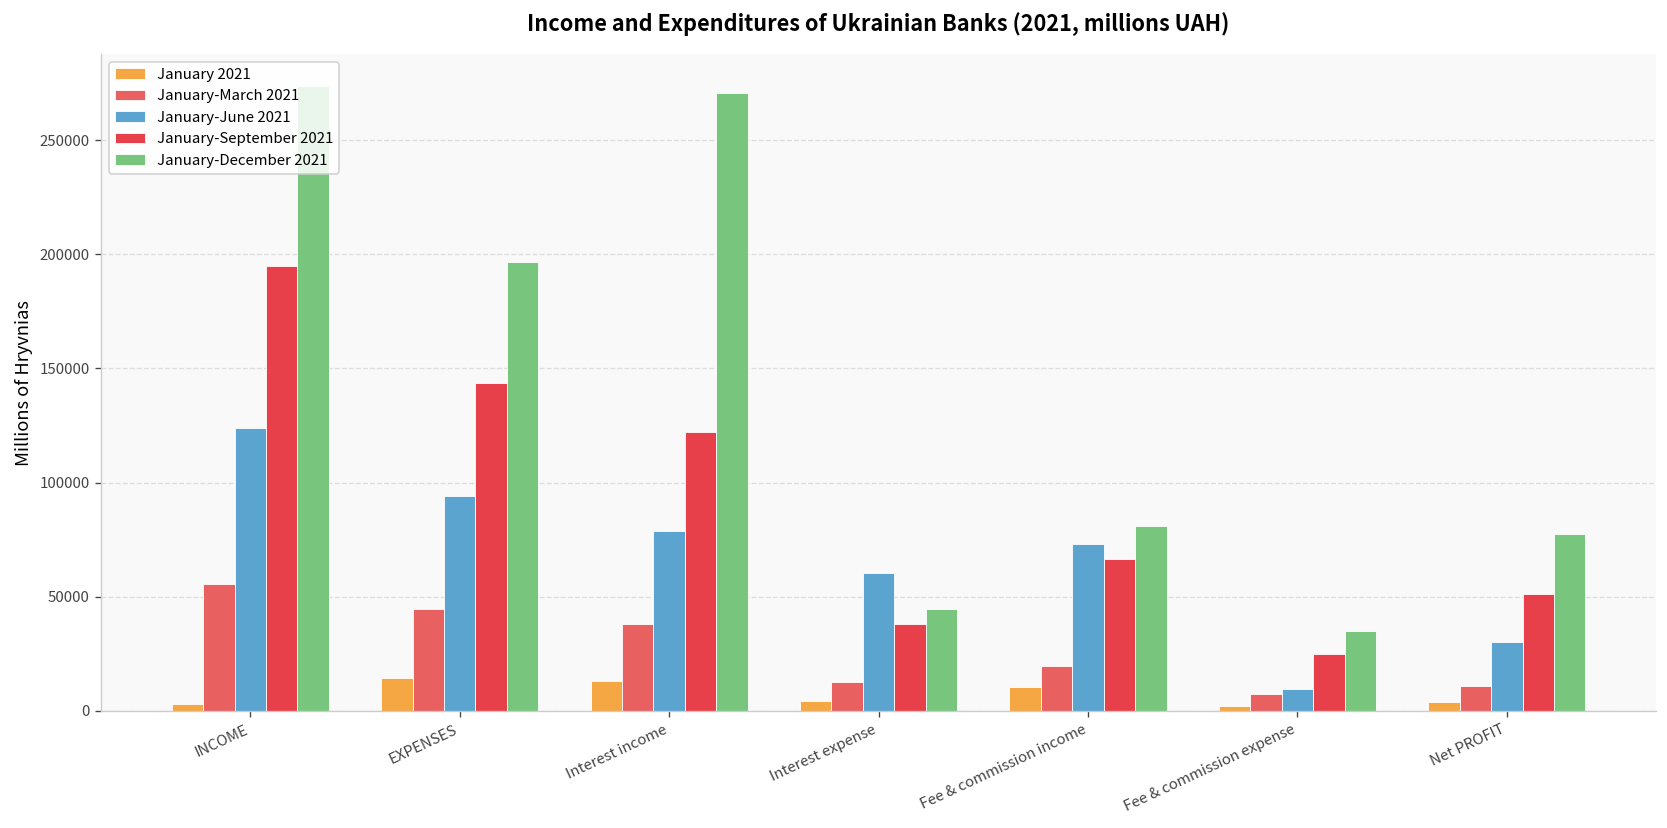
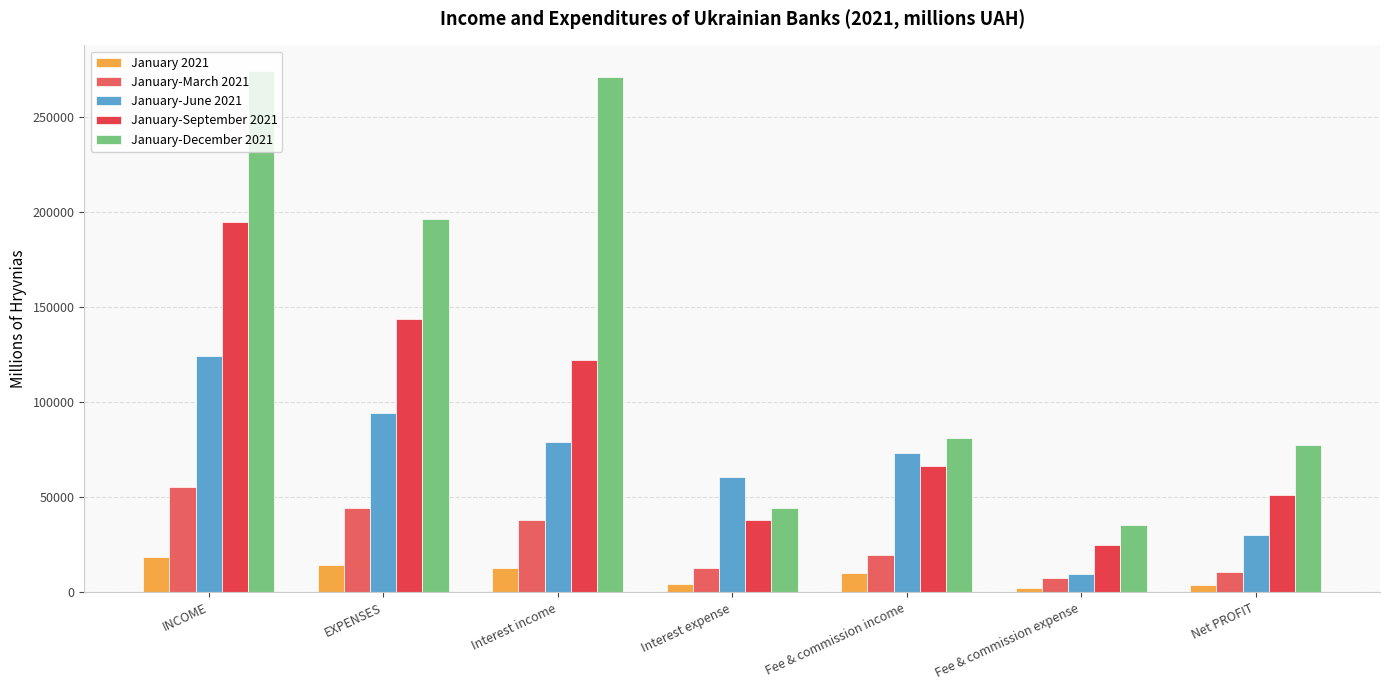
January 2021, INCOME: 3000 -> 19000
